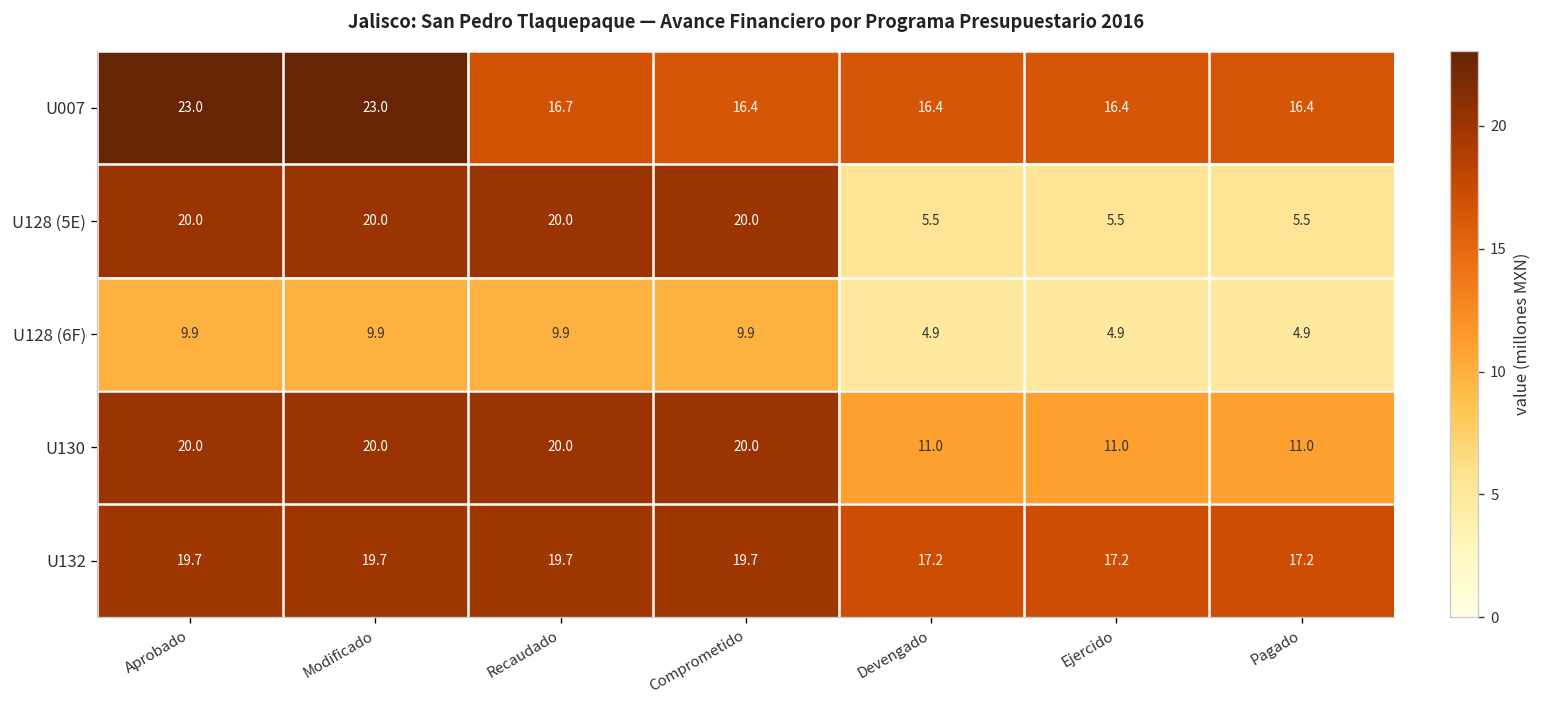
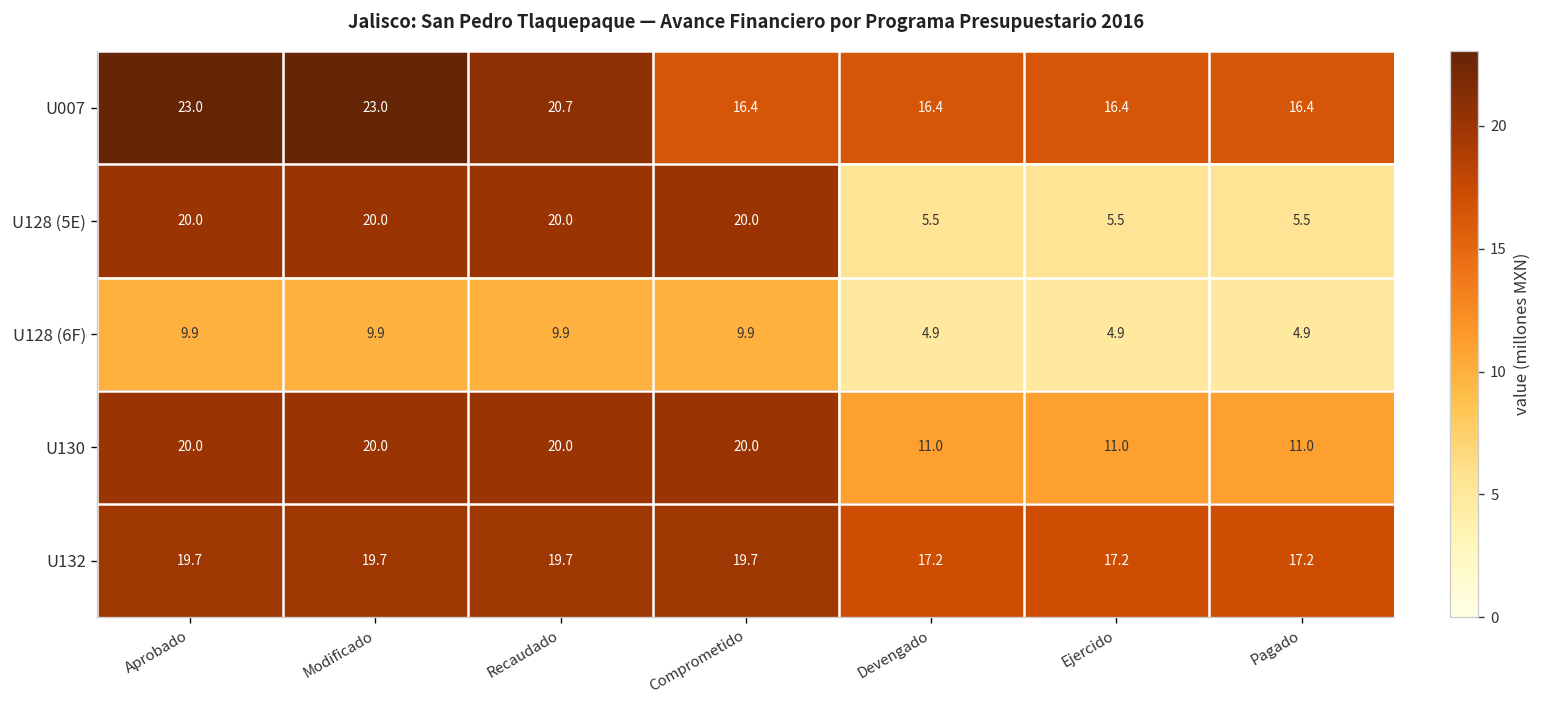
U007, Recaudado: 16.7 -> 20.7
